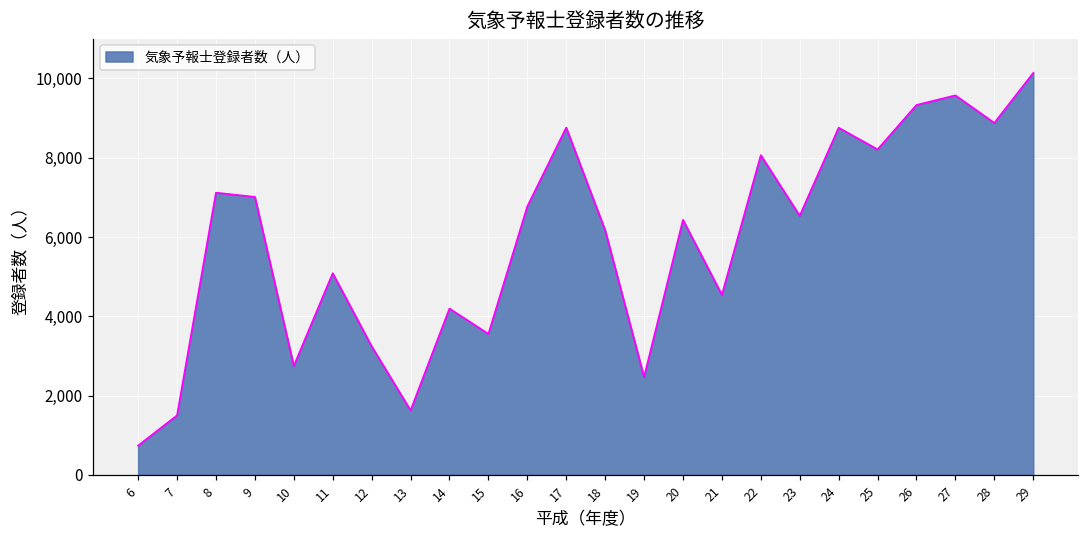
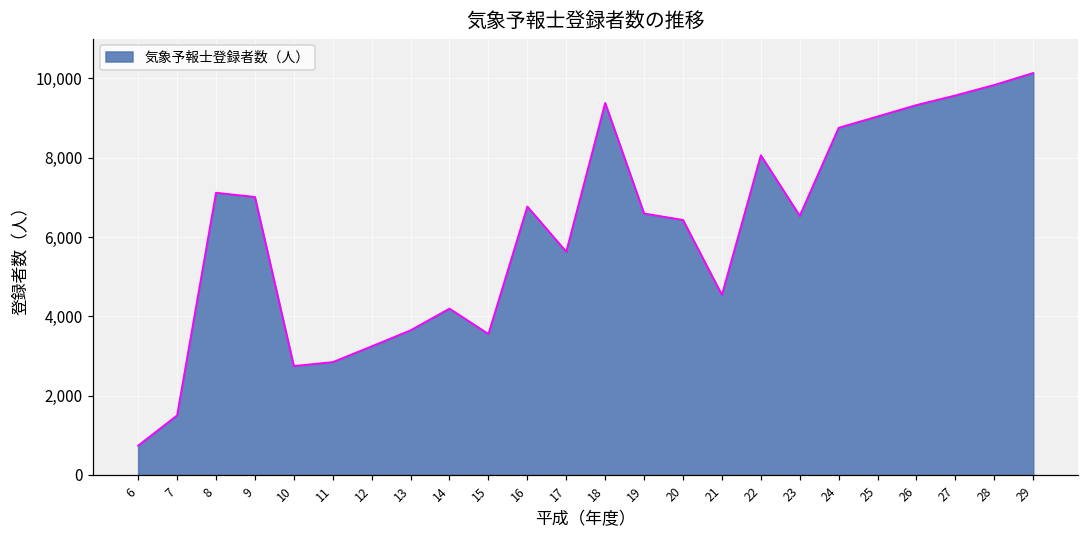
11: 5,100 -> 2,800
13: 1,600 -> 3,600
17: 8,800 -> 5,600
18: 6,200 -> 9,400
19: 2,500 -> 6,600
25: 8,200 -> 9,000
28: 8,900 -> 9,800
